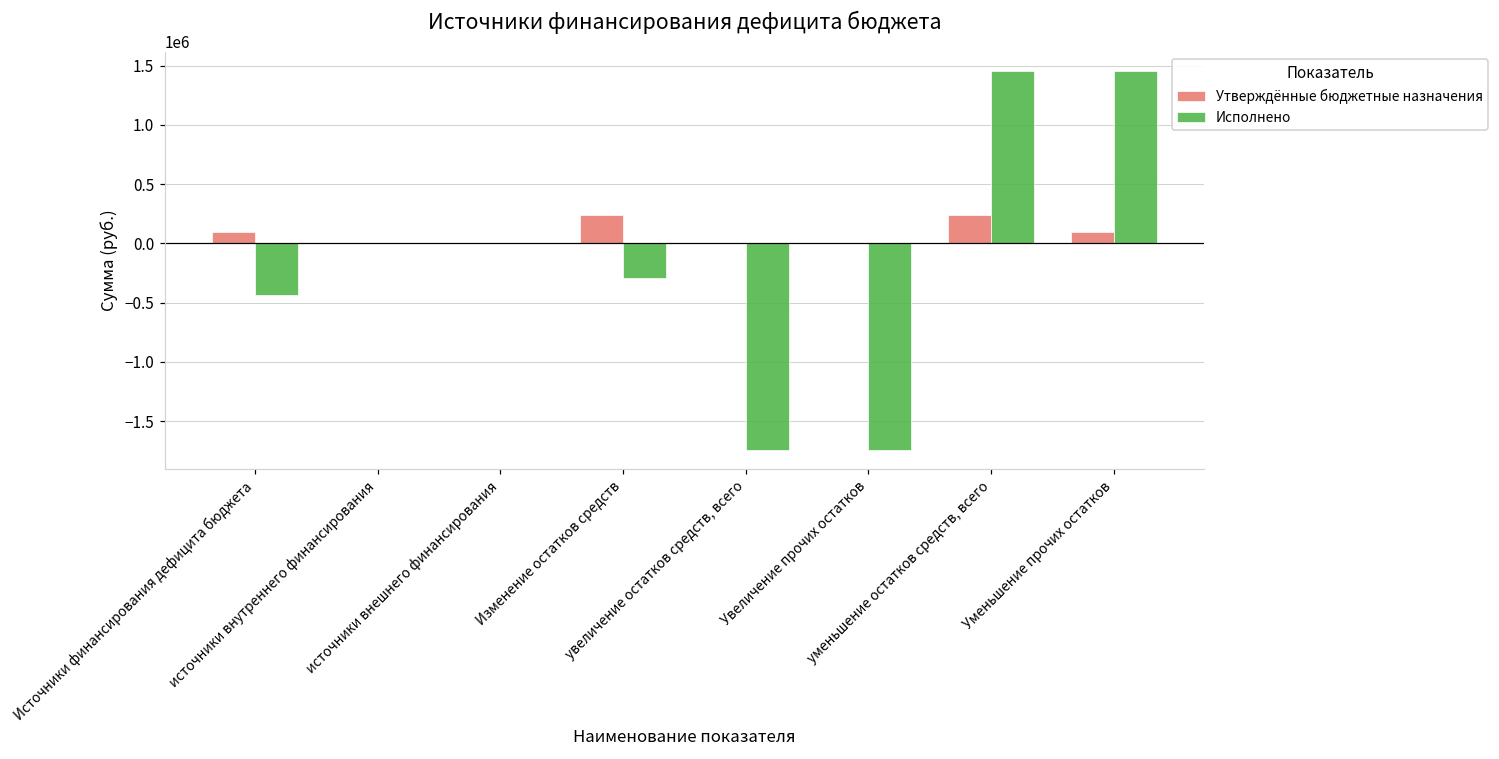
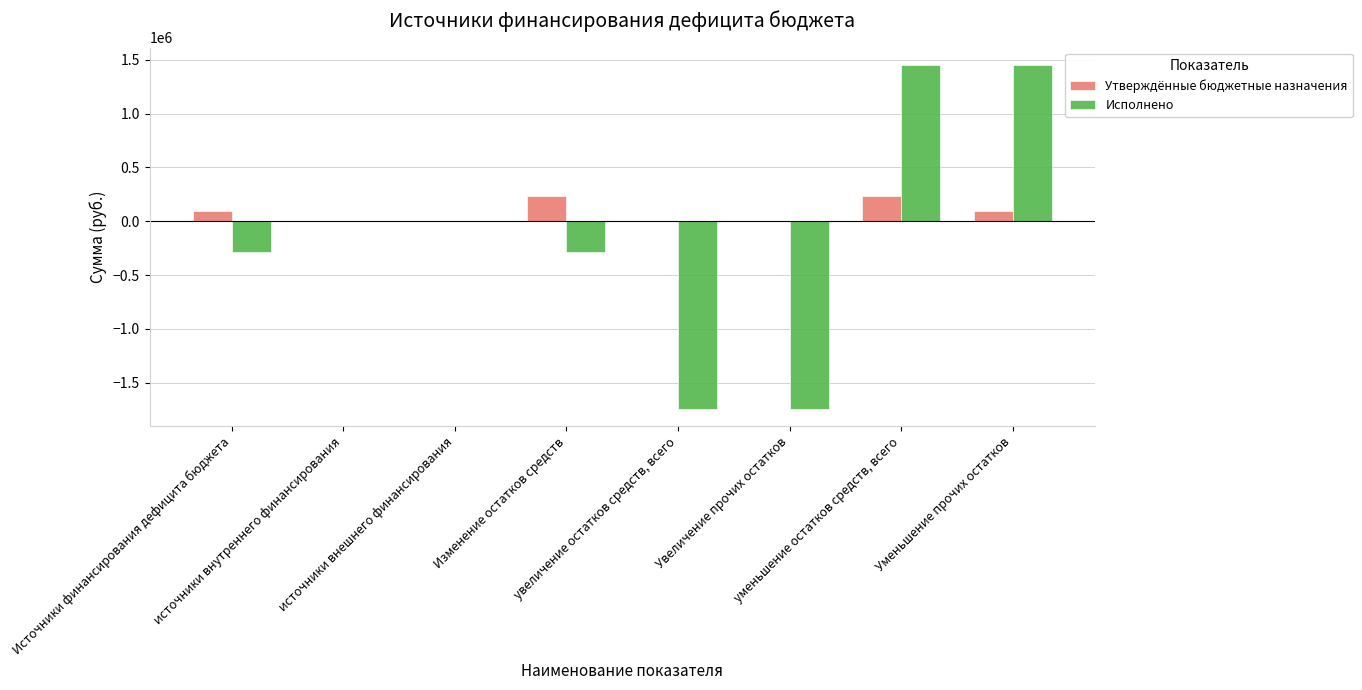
Исполнено, Источники финансирования дефицита бюджета: -430000 -> -290000
